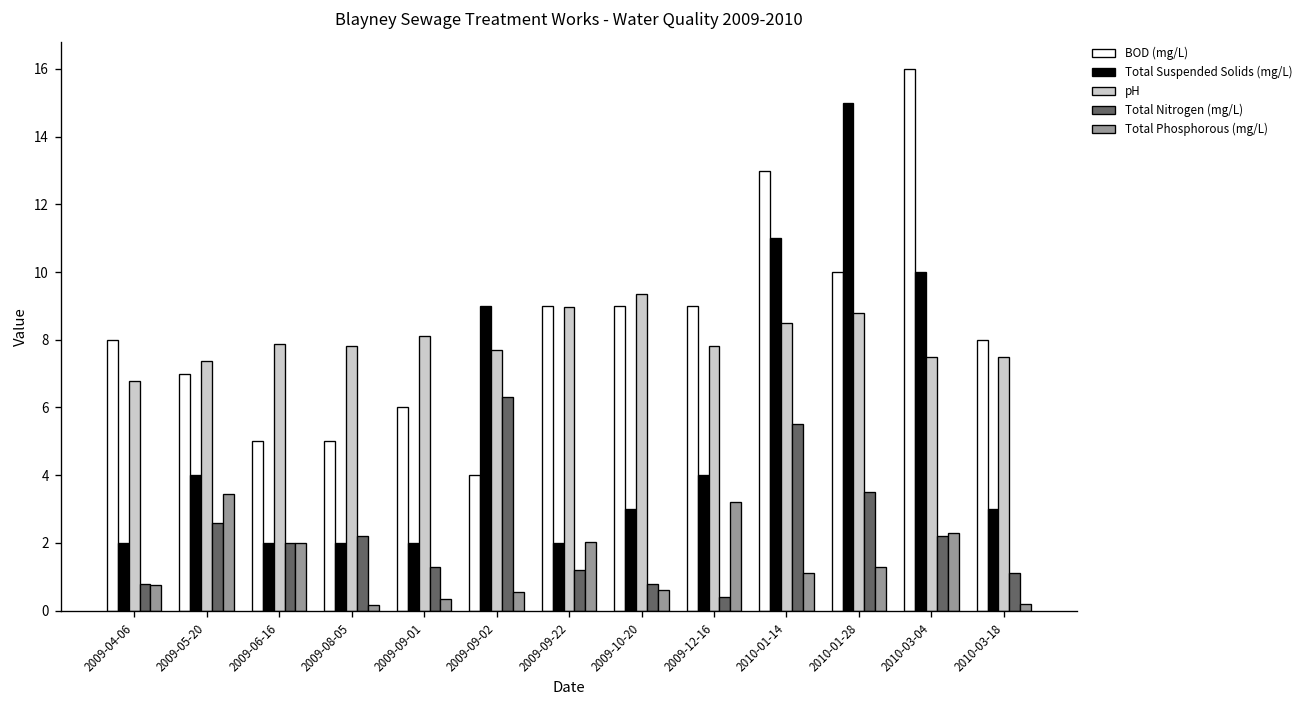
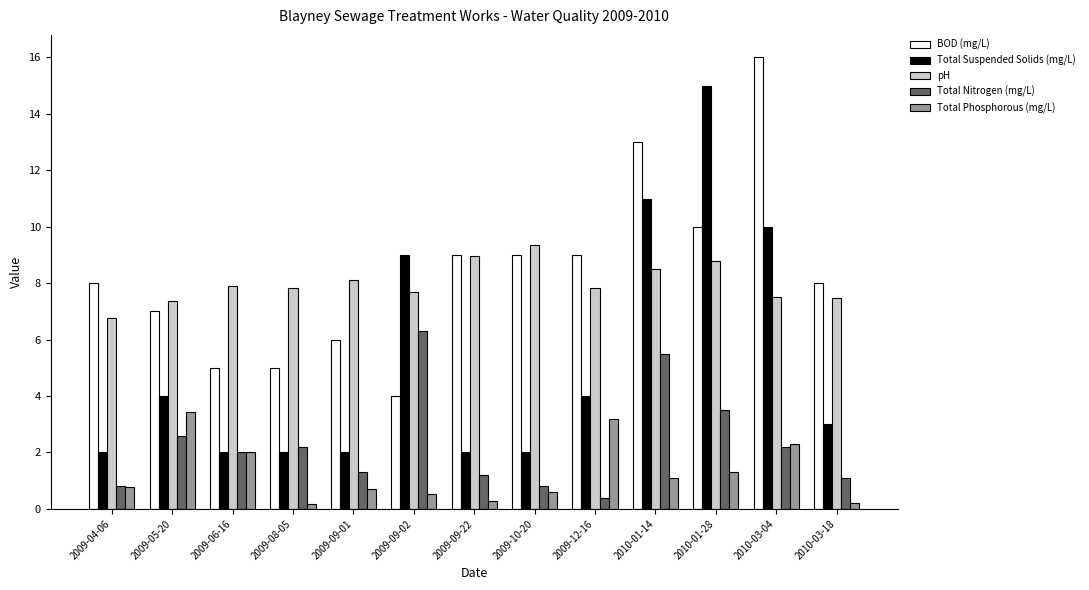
Total Phosphorous (mg/L), 2009-09-01: 0.4 -> 0.7
Total Phosphorous (mg/L), 2009-09-22: 2.0 -> 0.3
Total Suspended Solids (mg/L), 2009-10-20: 3 -> 2
